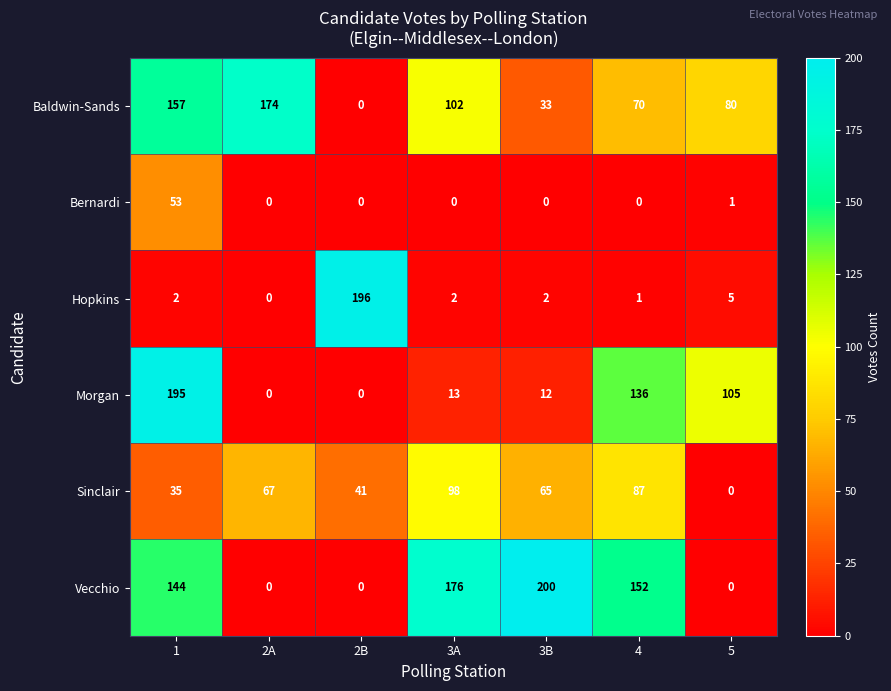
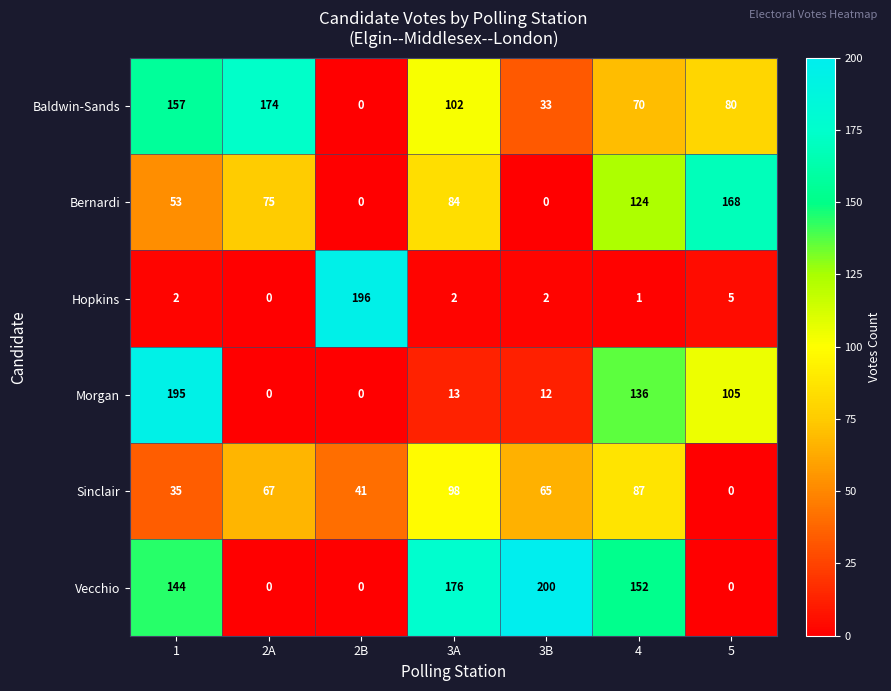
Bernardi, 2A: 0 -> 75
Bernardi, 3A: 0 -> 84
Bernardi, 4: 0 -> 124
Bernardi, 5: 1 -> 168
